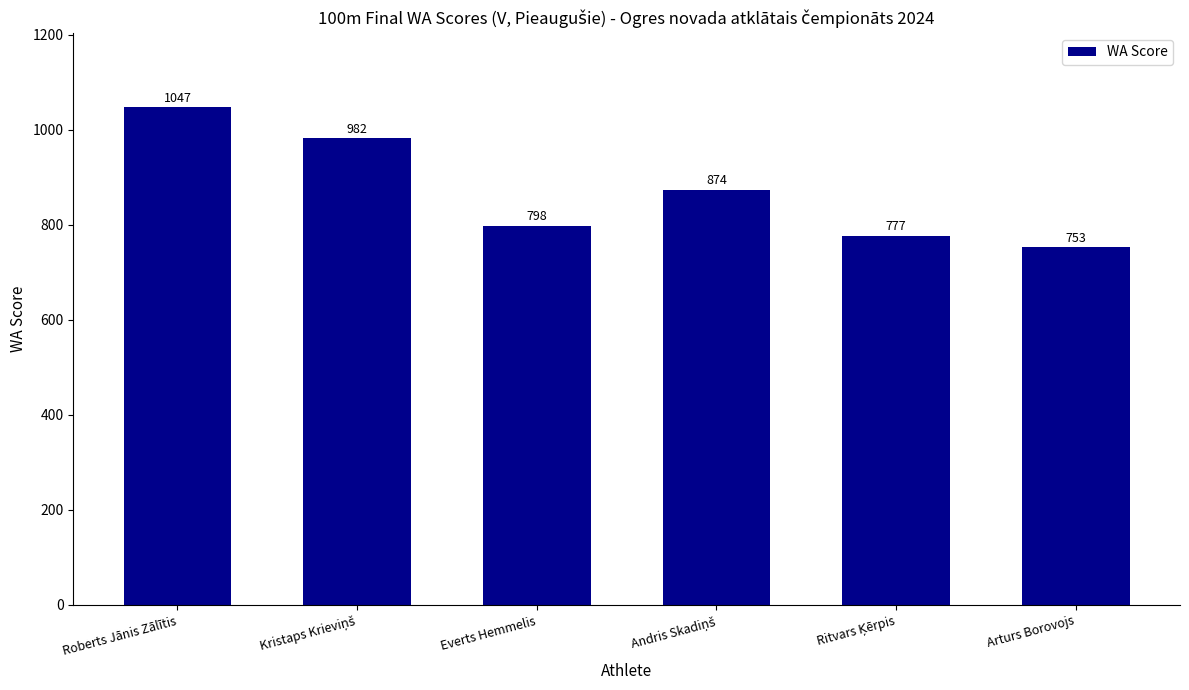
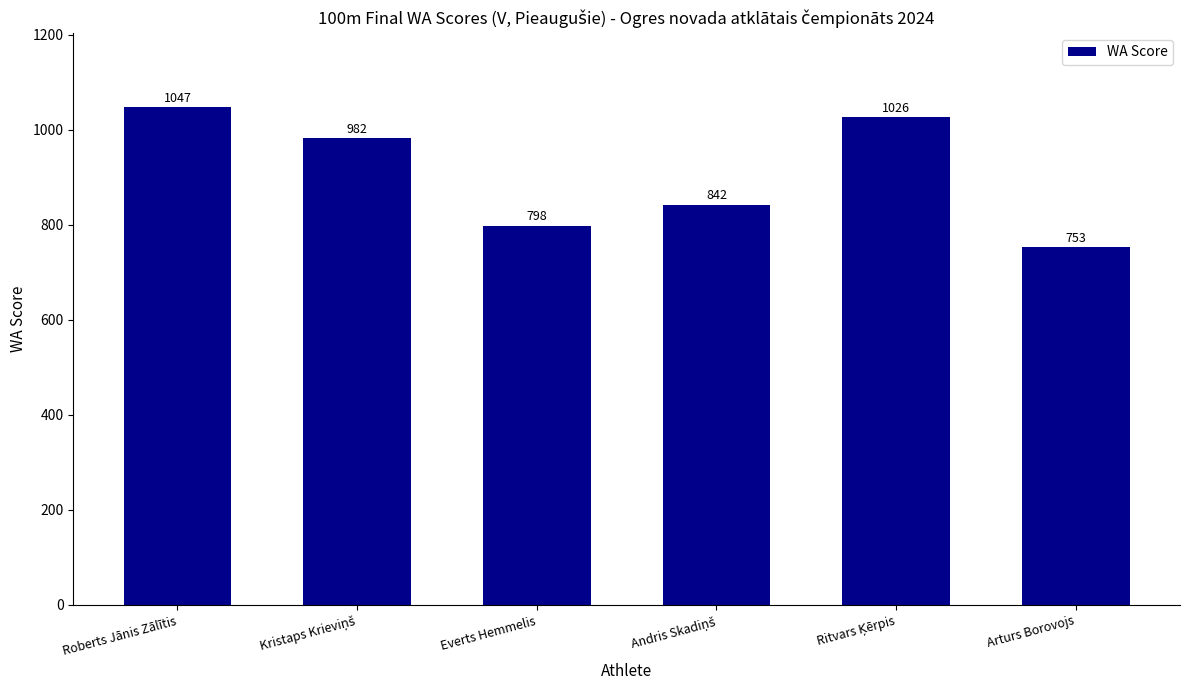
Andris Skadiņš: 874 -> 842
Ritvars Ķērpis: 777 -> 1026
